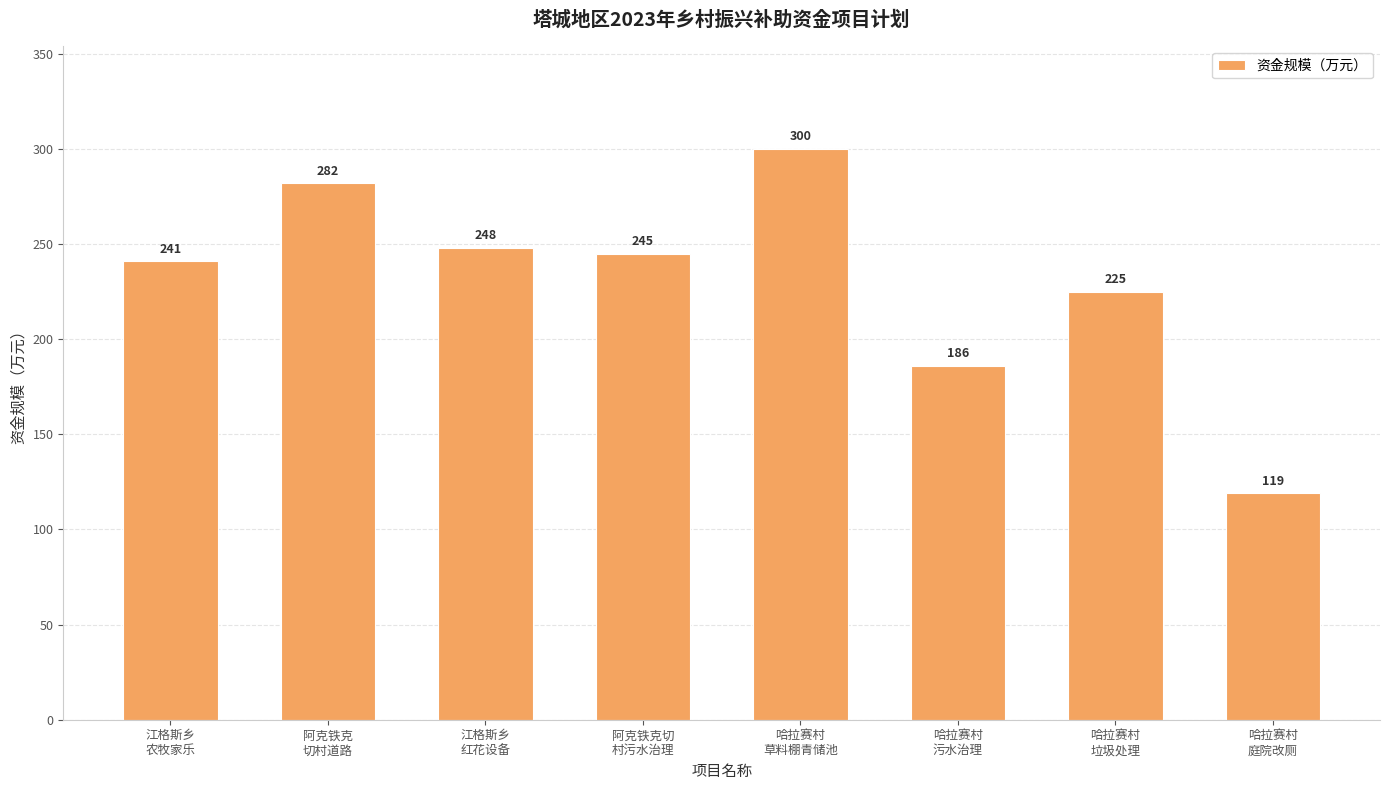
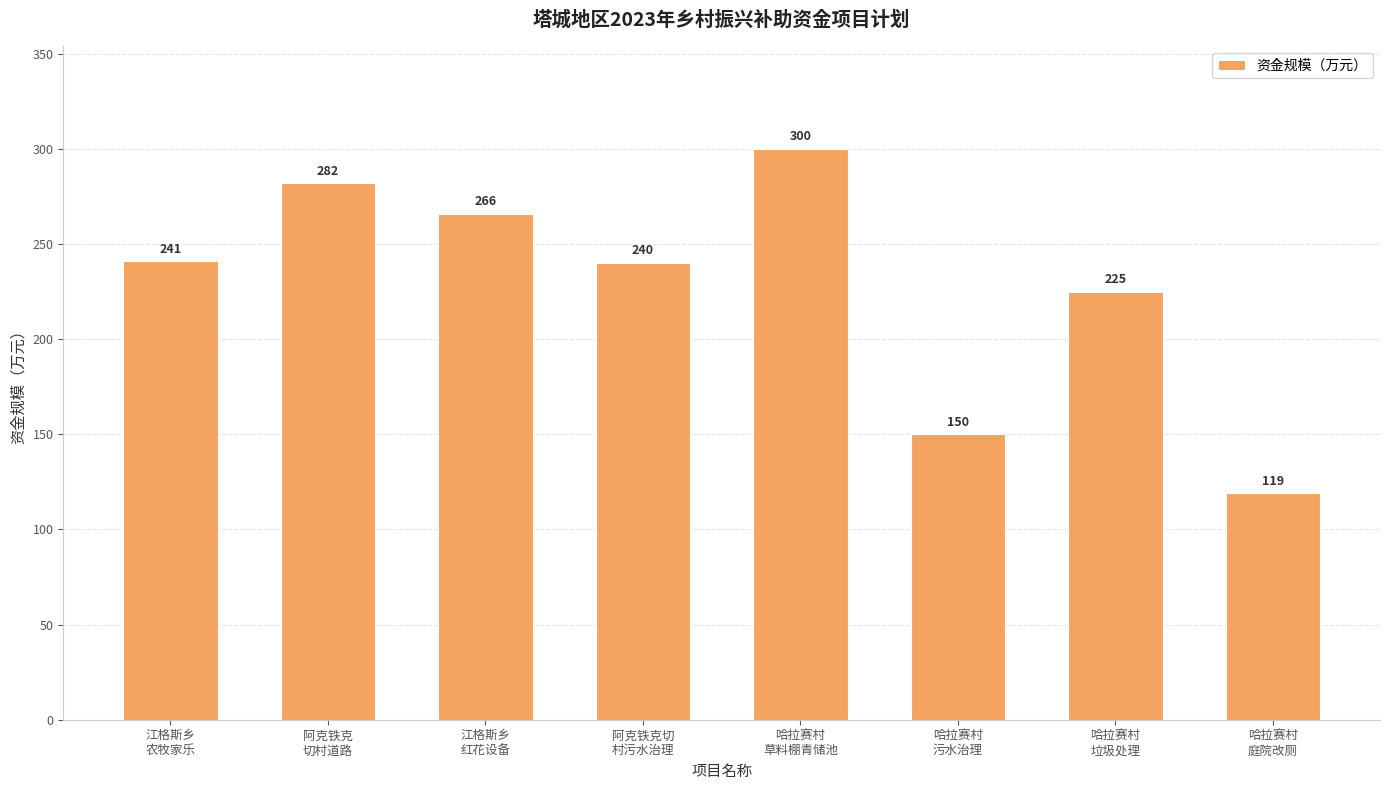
江格斯乡 红花设备: 248 -> 266
阿克铁克切 村污水治理: 245 -> 240
哈拉赛村 污水治理: 186 -> 150
